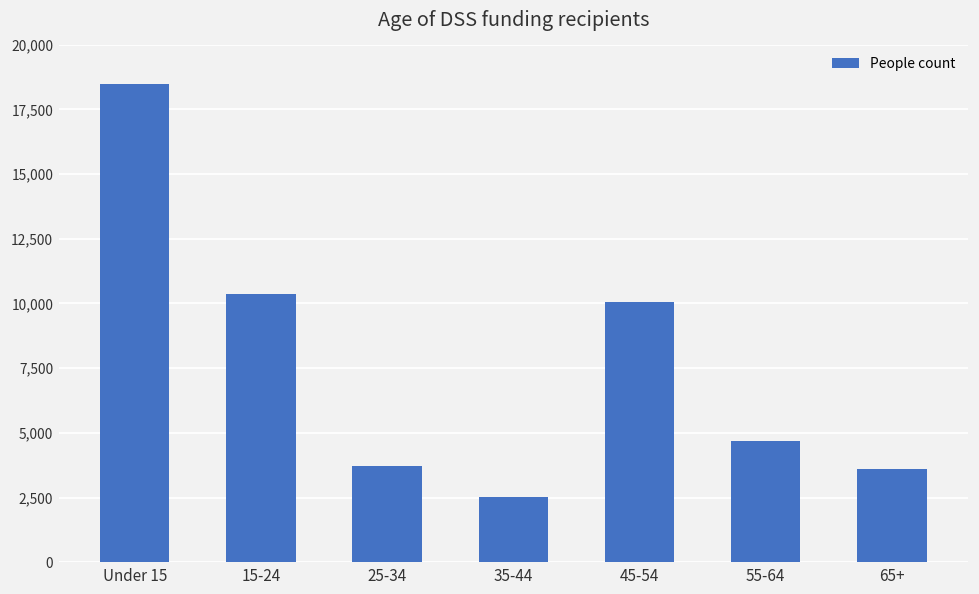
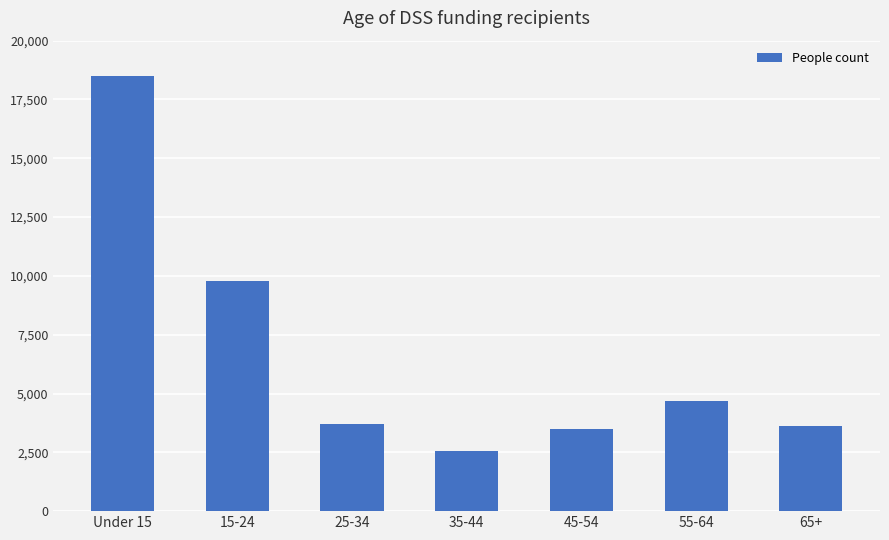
15-24: 10,400 -> 9,800
45-54: 10,100 -> 3,500
